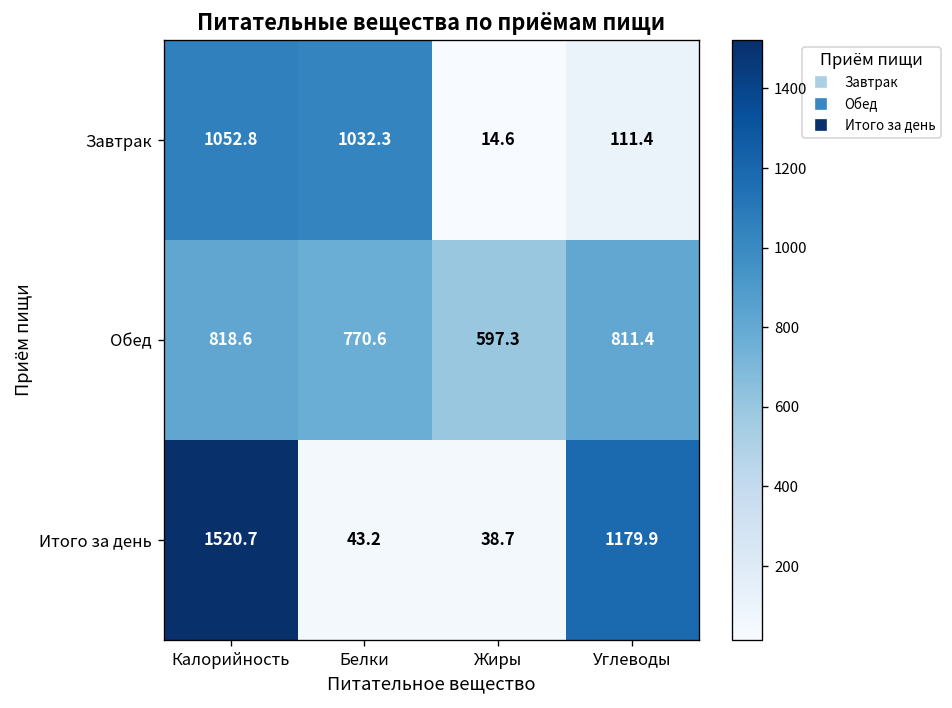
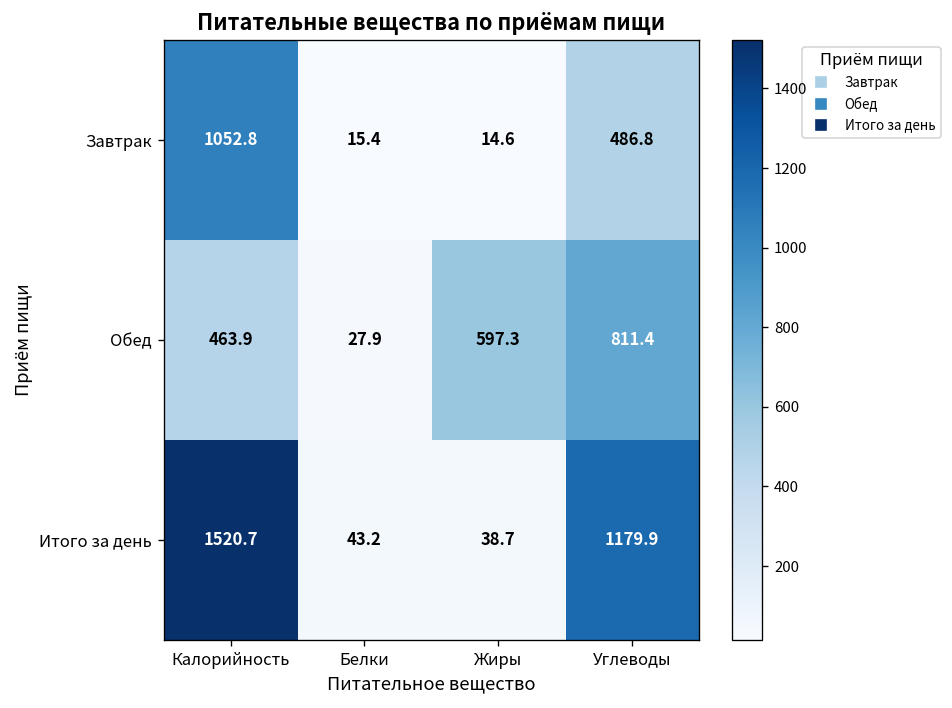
Завтрак, Белки: 1032.3 -> 15.4
Завтрак, Углеводы: 111.4 -> 486.8
Обед, Калорийность: 818.6 -> 463.9
Обед, Белки: 770.6 -> 27.9
